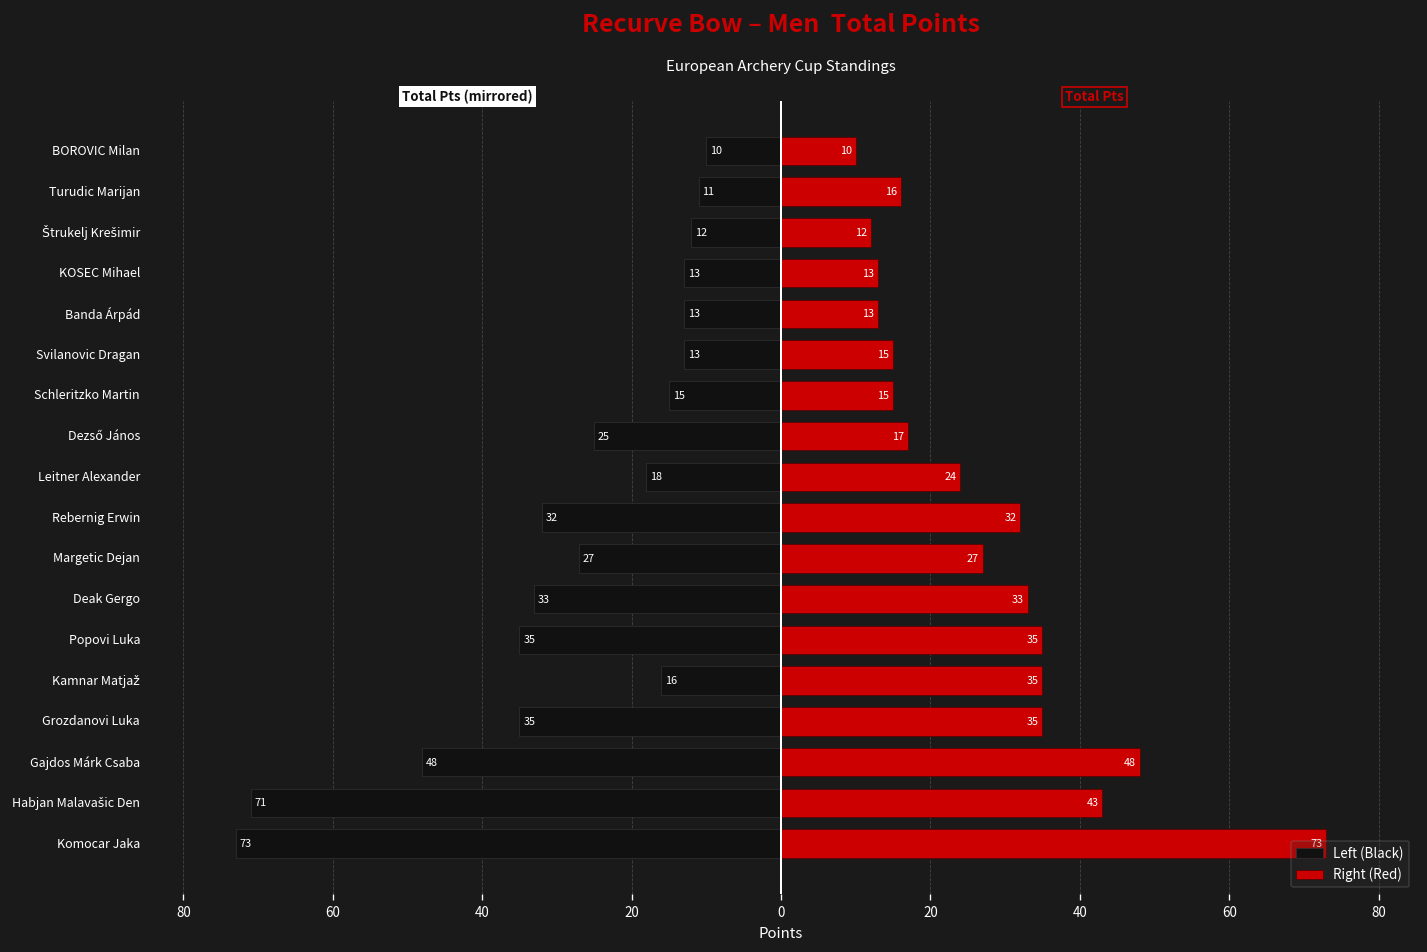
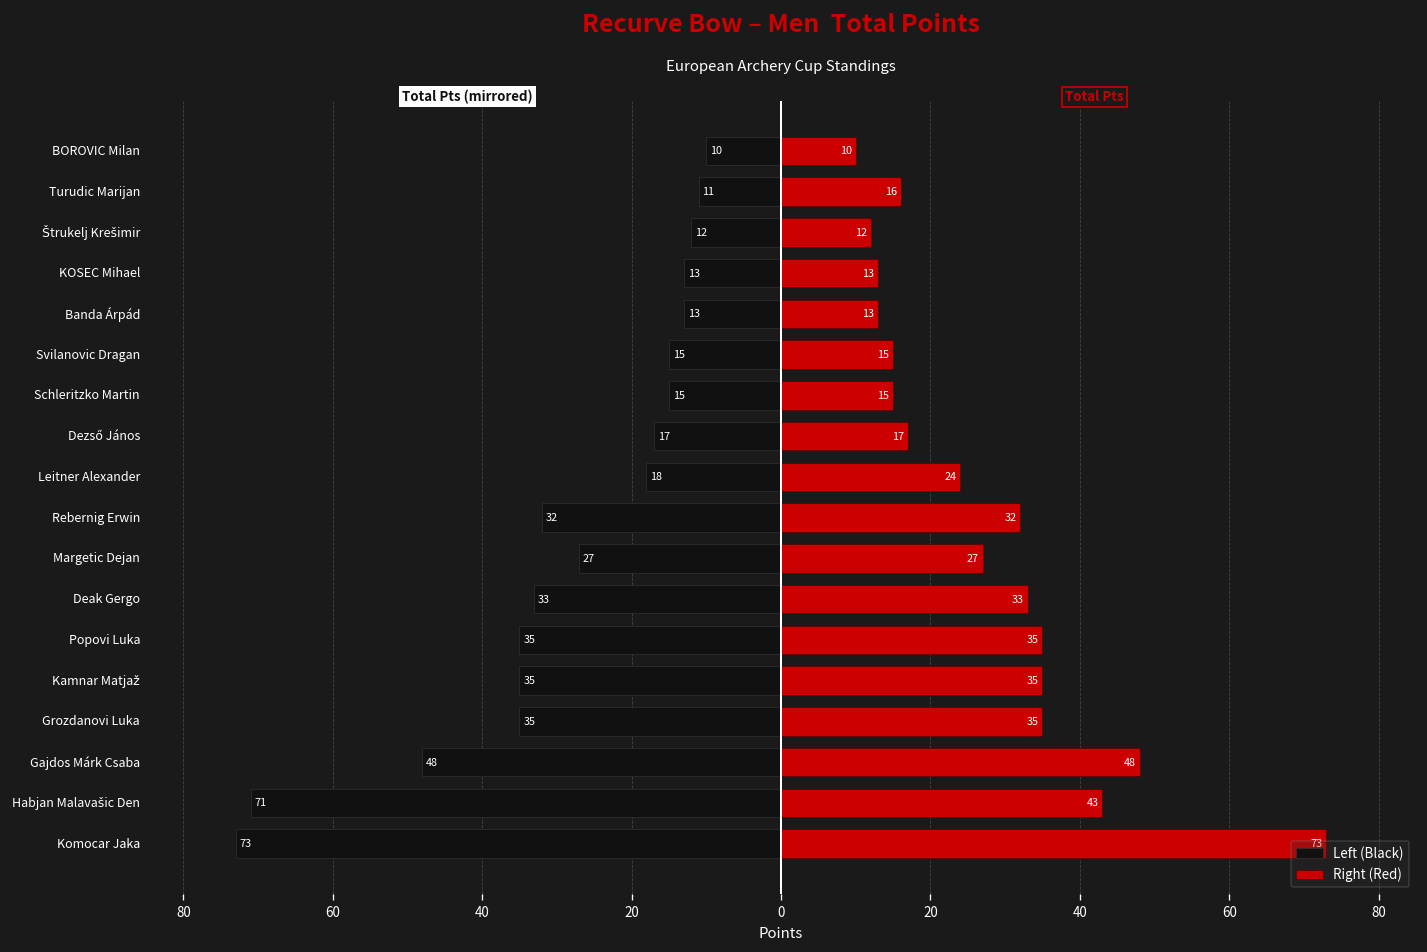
Left (Black), Svilanovic Dragan: 13 -> 15
Left (Black), Dezső János: 25 -> 17
Left (Black), Kamnar Matjaž: 16 -> 35
